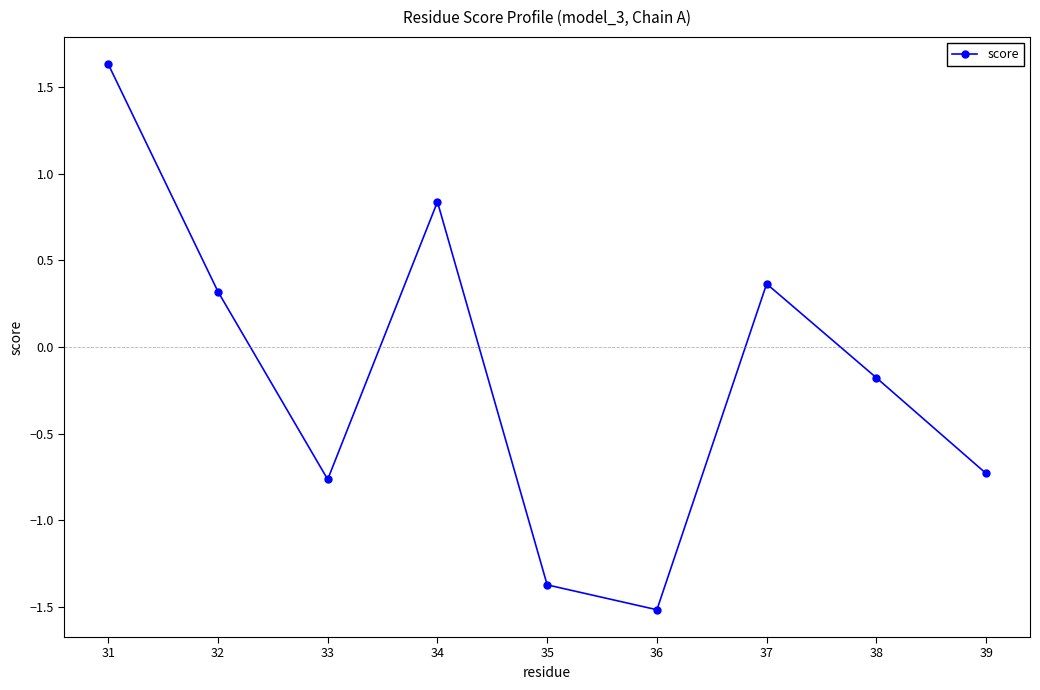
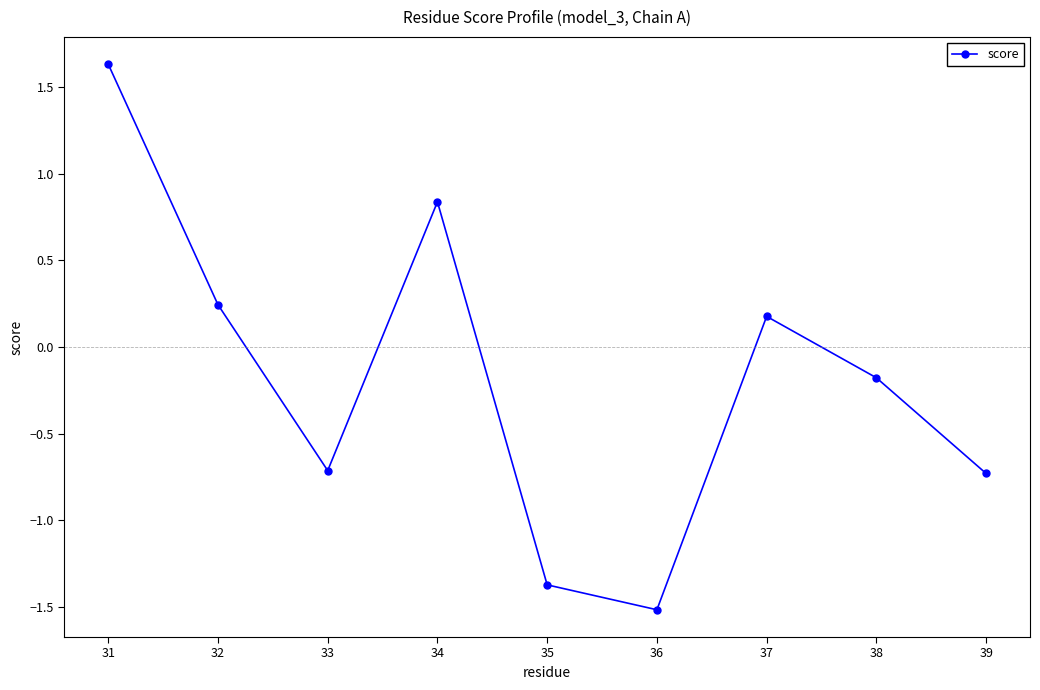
32: 0.32 -> 0.24
33: -0.76 -> -0.71
37: 0.36 -> 0.18
